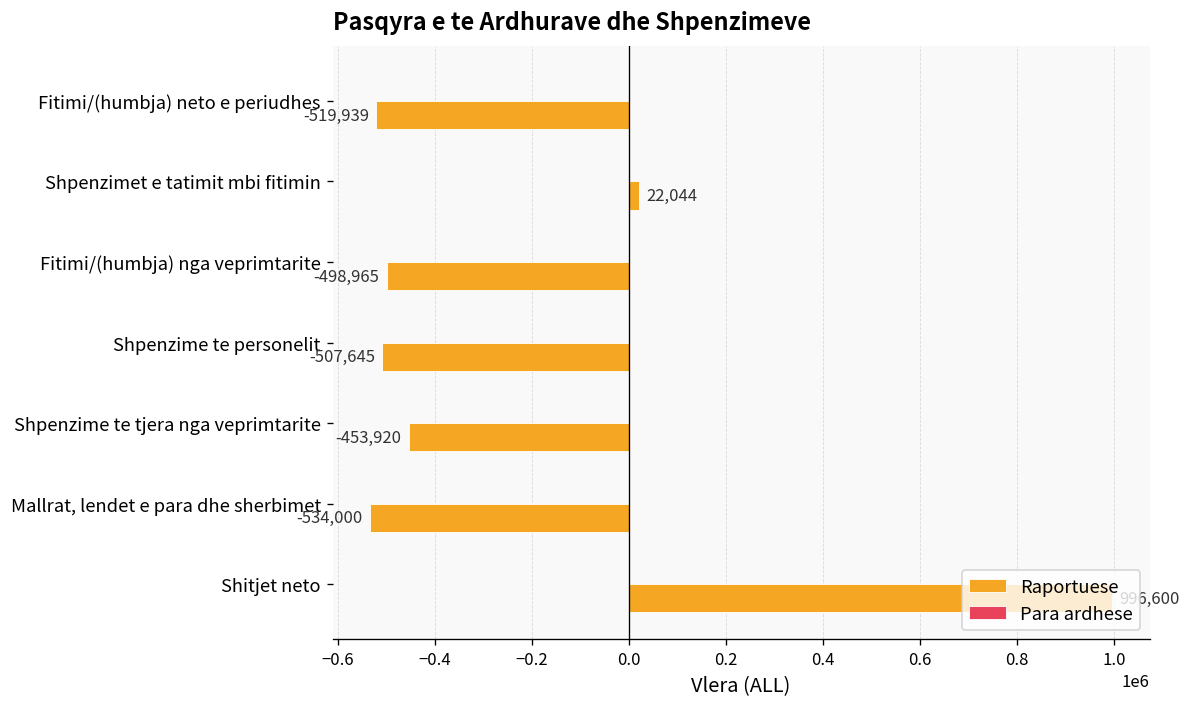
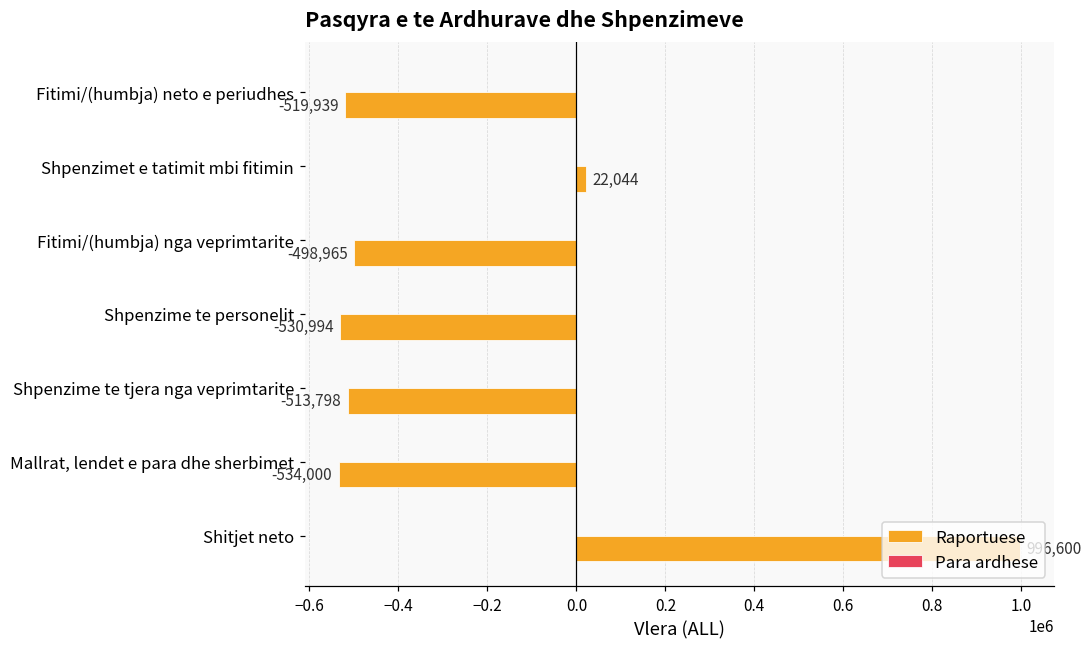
Raportuese, Shpenzime te personelit: -507,645 -> -530,994
Raportuese, Shpenzime te tjera nga veprimtarite: -453,920 -> -513,798
